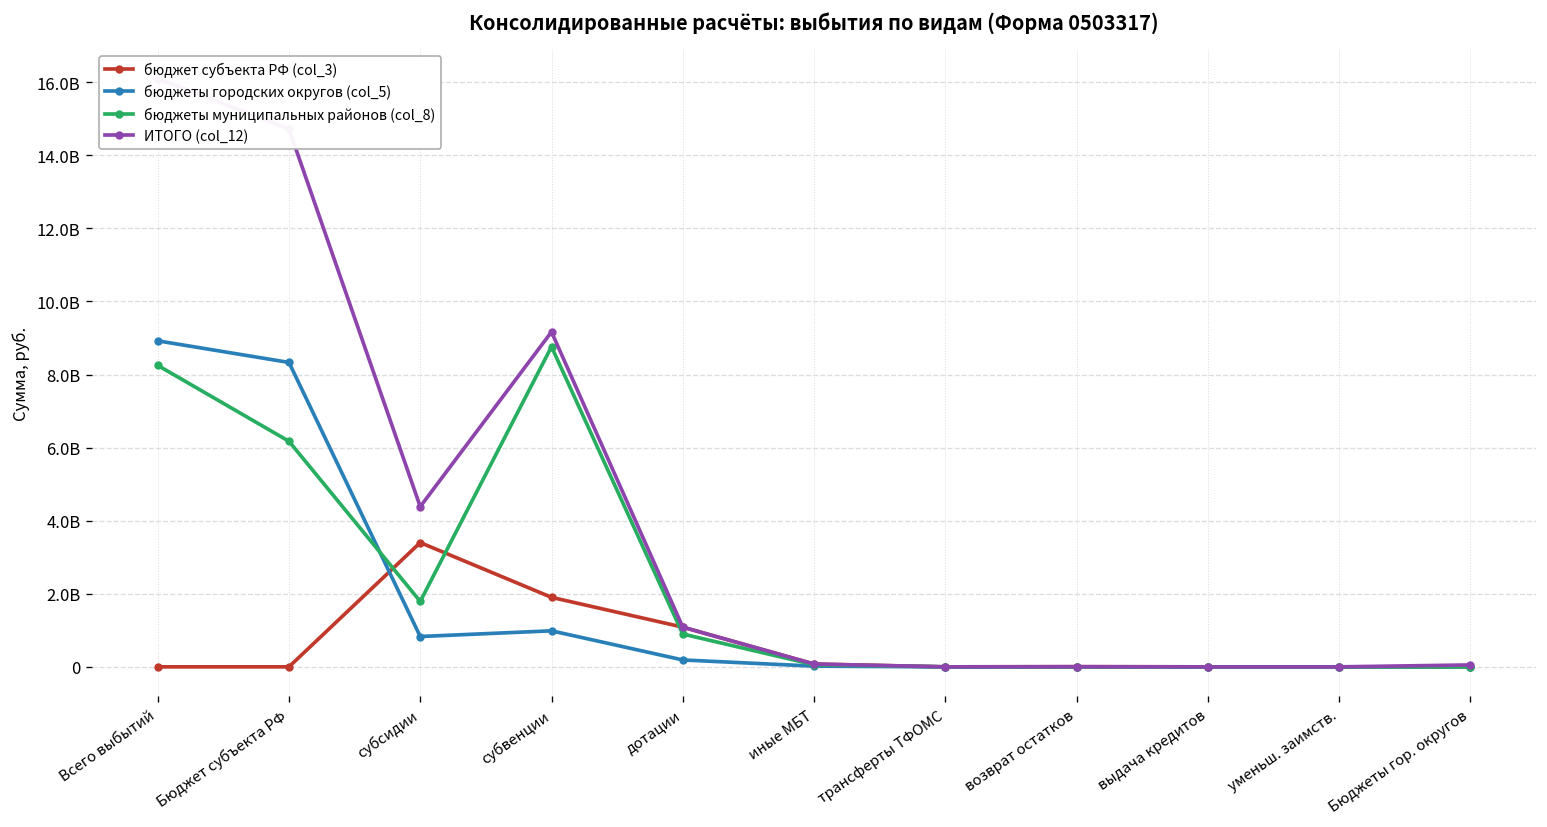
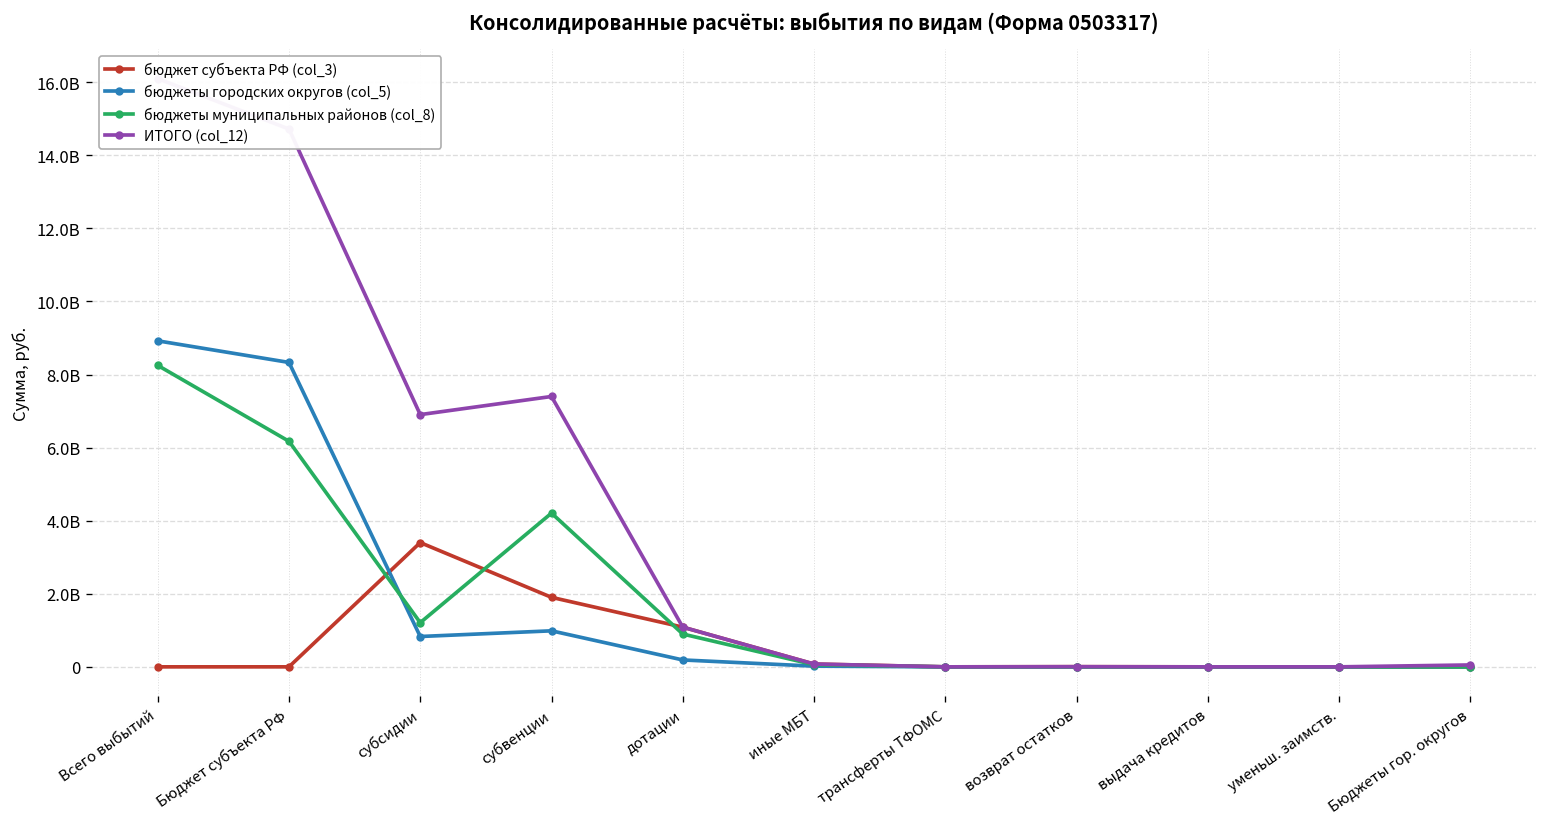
бюджеты муниципальных районов (col_8), субсидии: 1800000000 -> 1200000000
ИТОГО (col_12), субсидии: 4400000000 -> 6900000000
бюджеты муниципальных районов (col_8), субвенции: 8800000000 -> 4200000000
ИТОГО (col_12), субвенции: 9200000000 -> 7400000000
